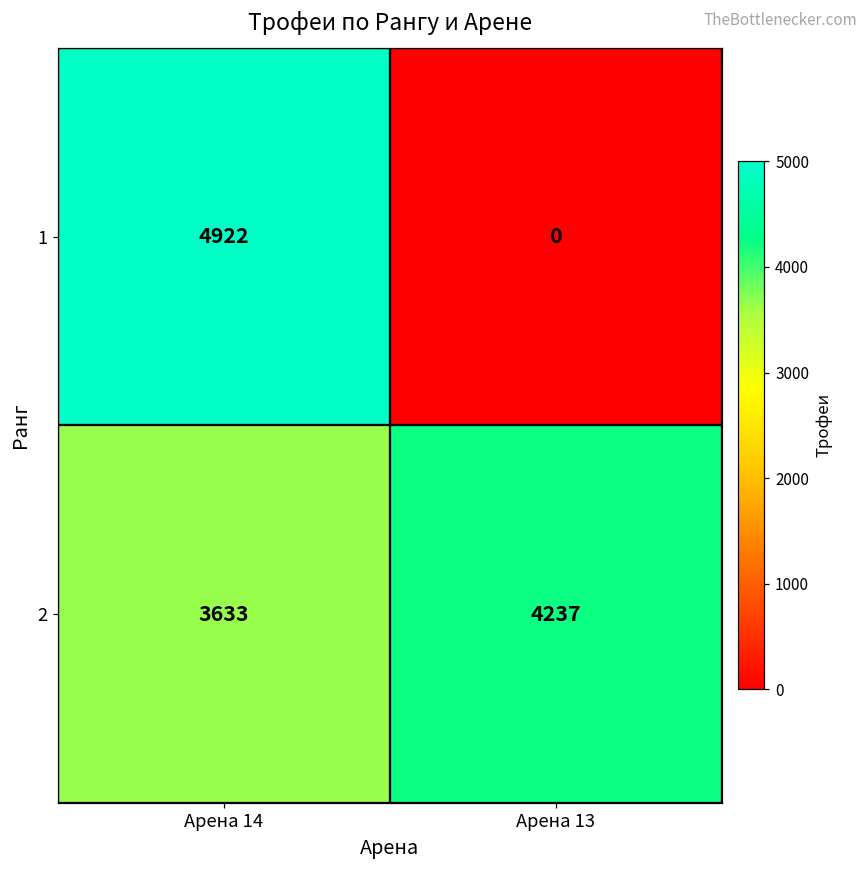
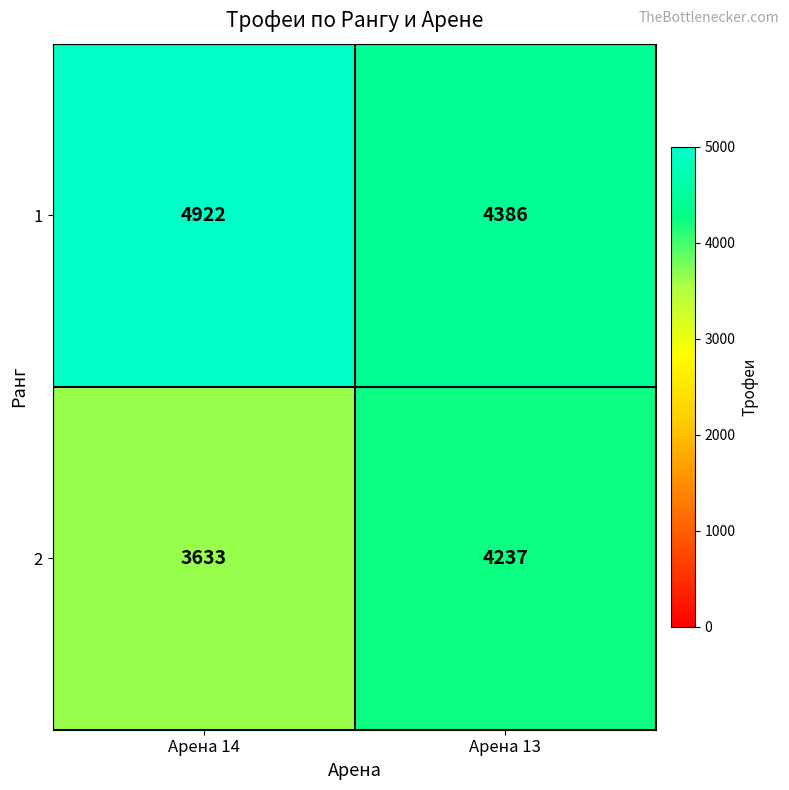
1, Арена 13: 0 -> 4386
